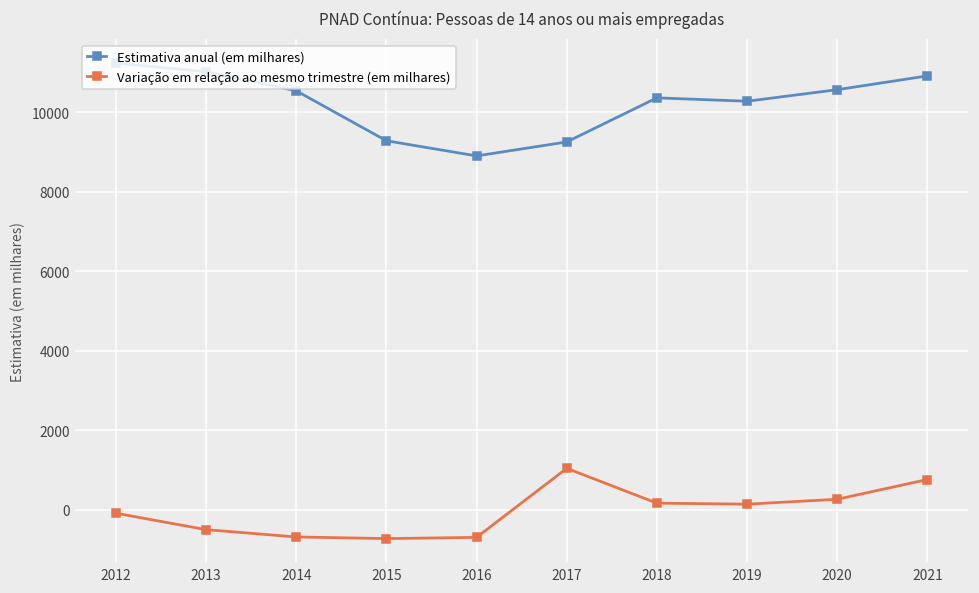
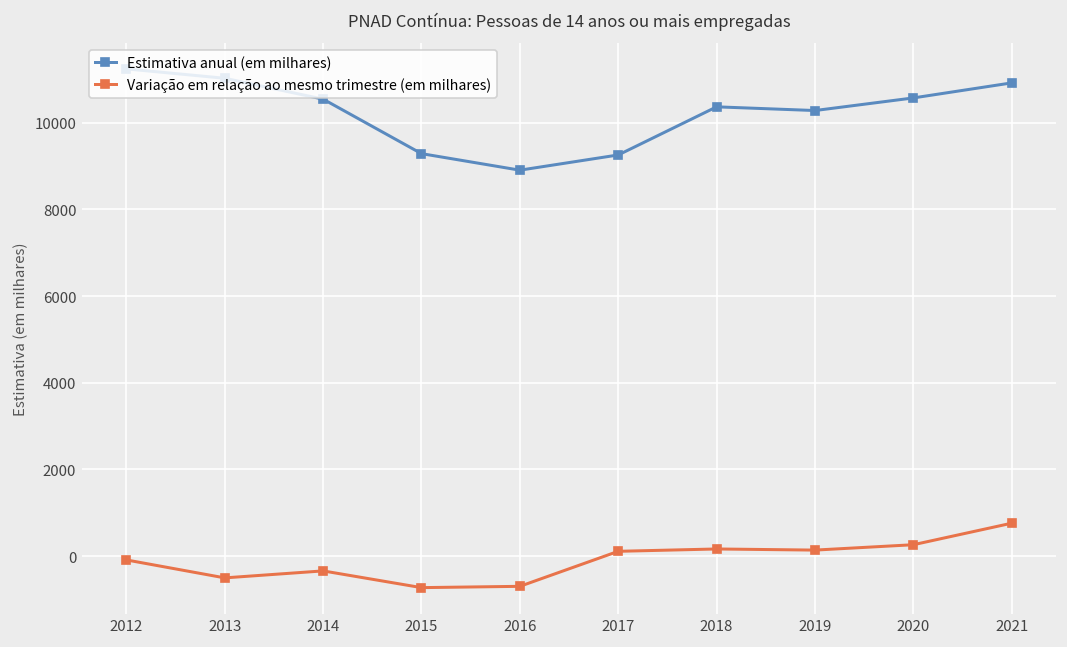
Variação em relação ao mesmo trimestre (em milhares), 2014: -700 -> -300
Variação em relação ao mesmo trimestre (em milhares), 2017: 1000 -> 100
